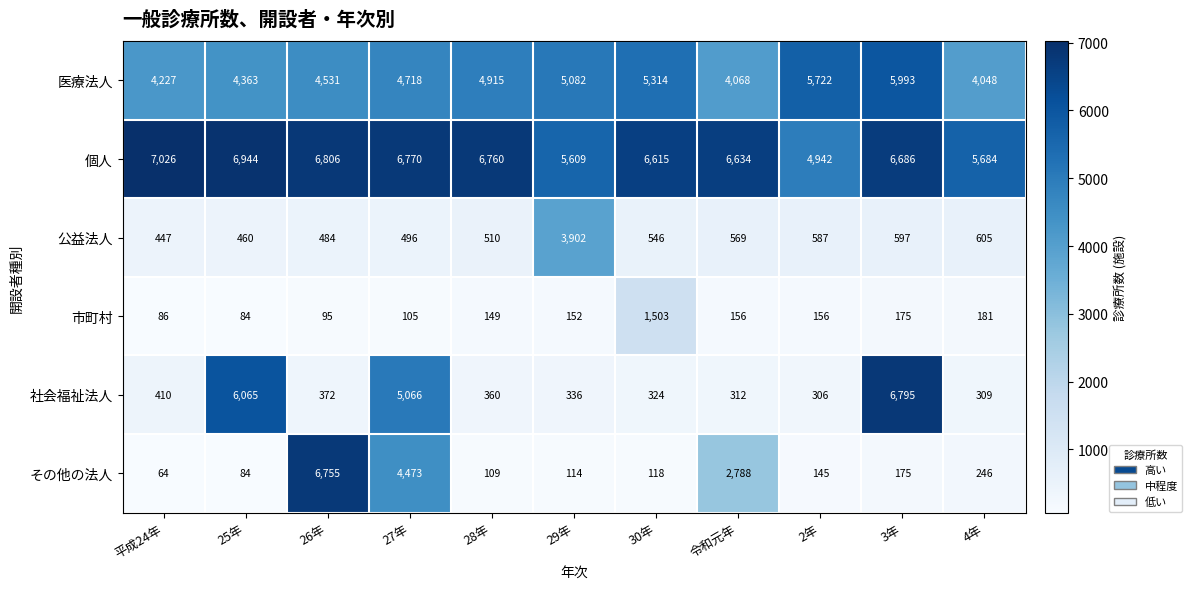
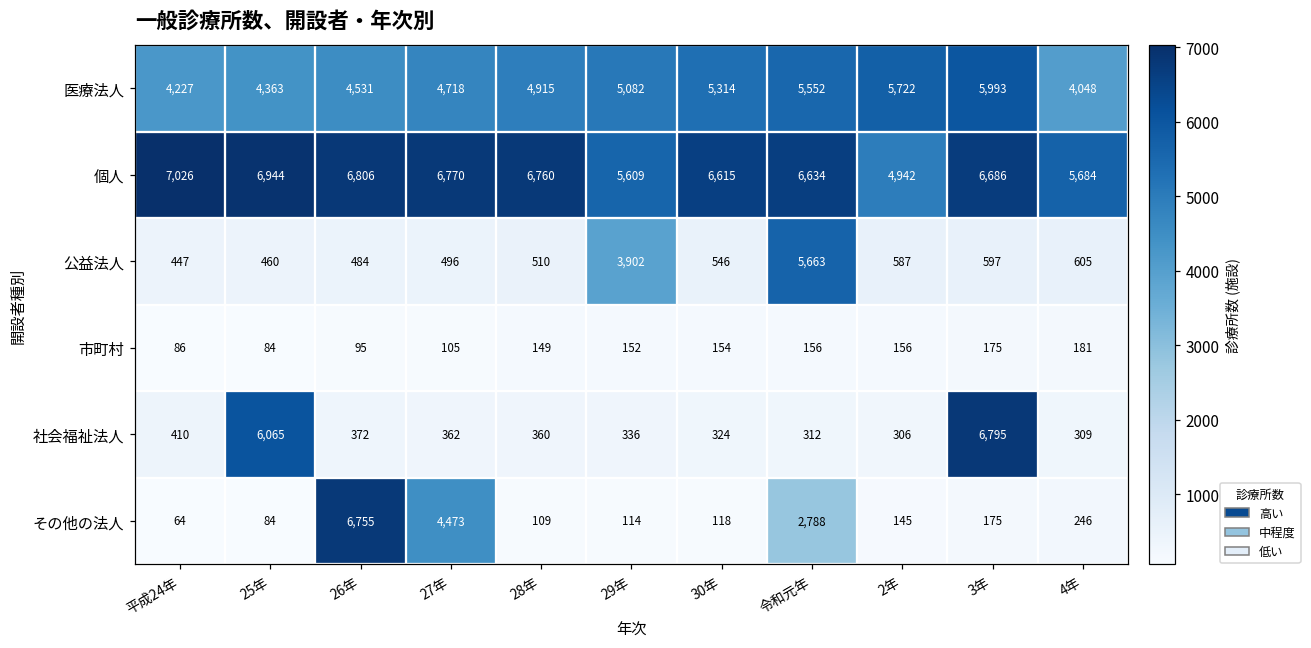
医療法人, 令和元年: 4,068 -> 5,552
公益法人, 令和元年: 569 -> 5,663
市町村, 30年: 1,503 -> 154
社会福祉法人, 27年: 5,066 -> 362
